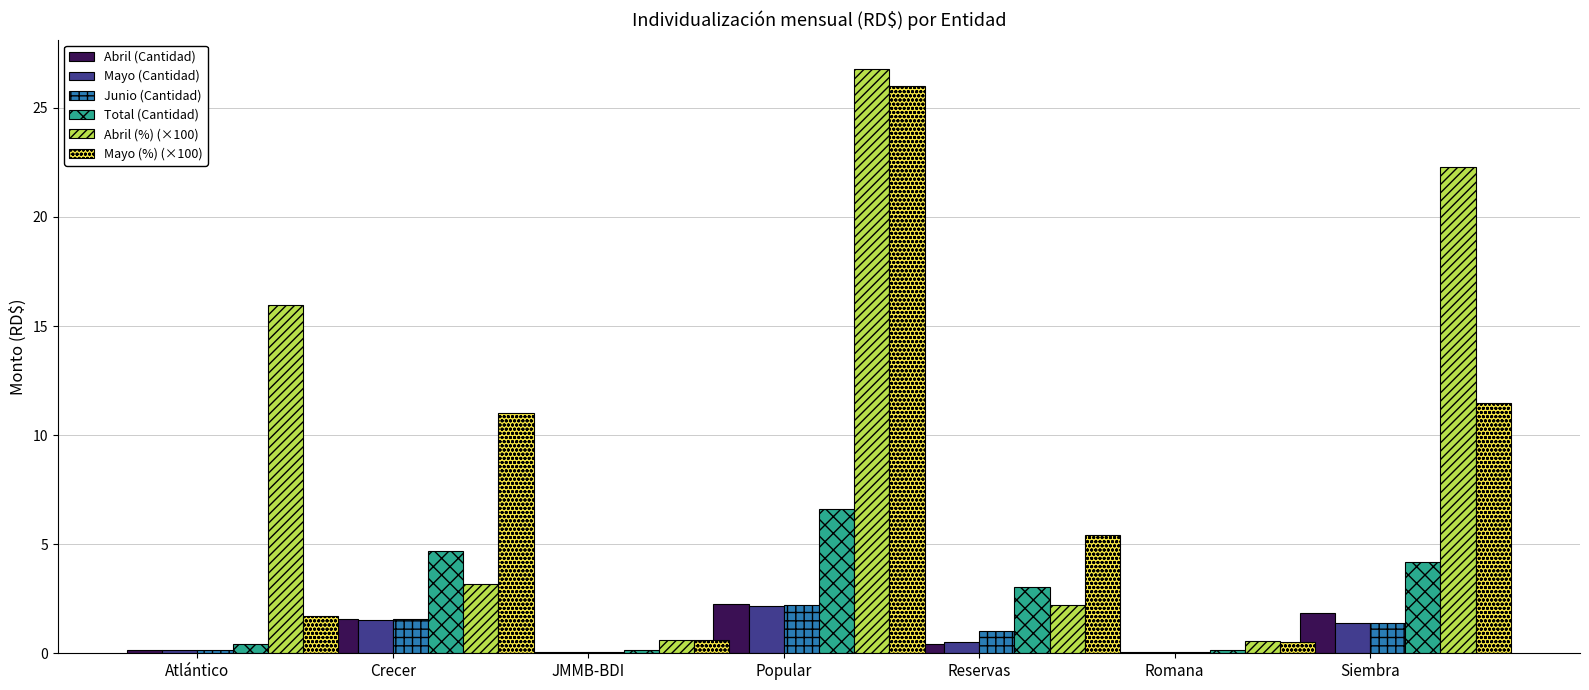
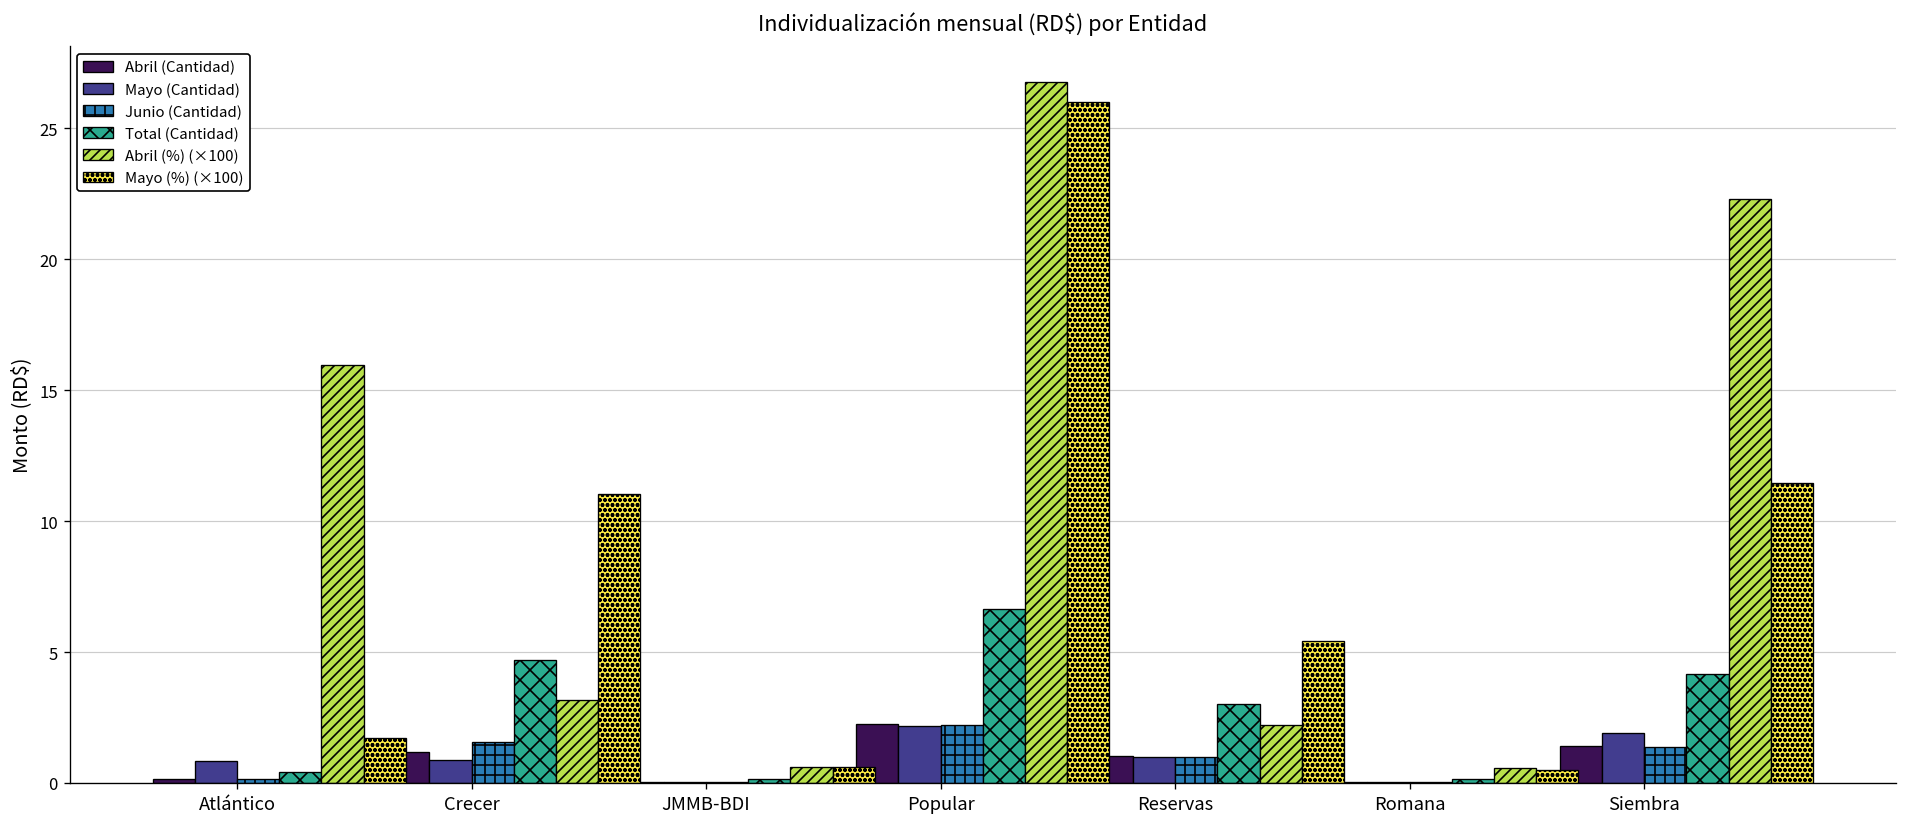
Mayo (Cantidad), Atlántico: 0.1 -> 0.8
Abril (Cantidad), Crecer: 1.6 -> 1.2
Mayo (Cantidad), Crecer: 1.5 -> 0.9
Abril (Cantidad), Reservas: 0.4 -> 1.0
Mayo (Cantidad), Reservas: 0.5 -> 1.0
Abril (Cantidad), Siembra: 1.8 -> 1.4
Mayo (Cantidad), Siembra: 1.4 -> 1.9
